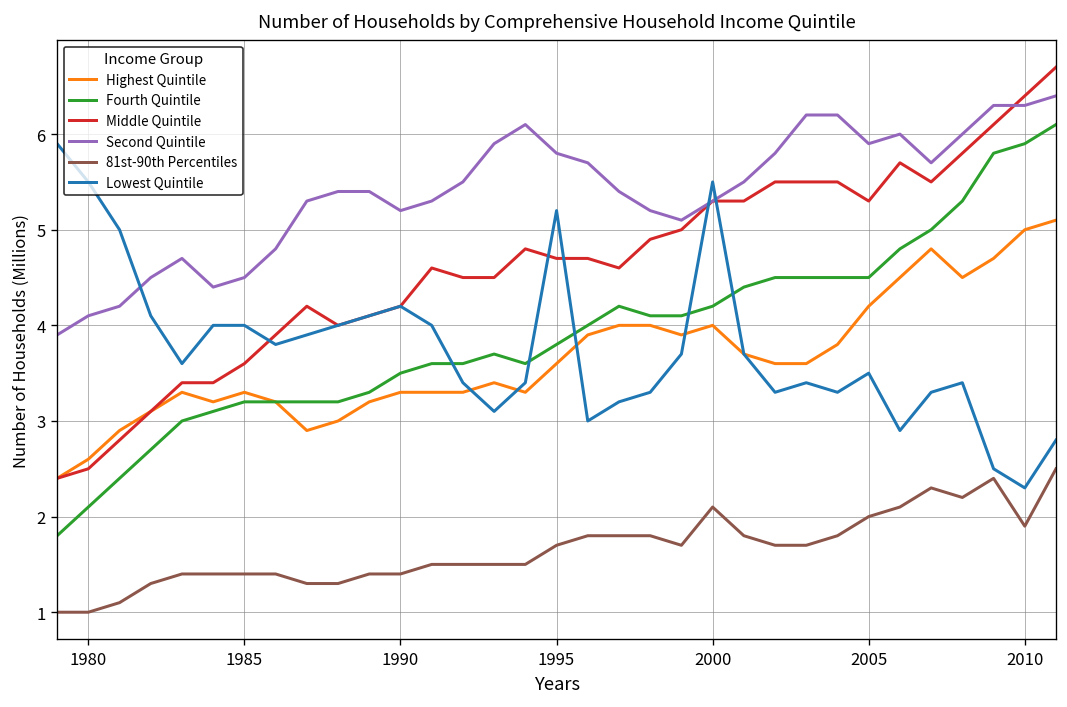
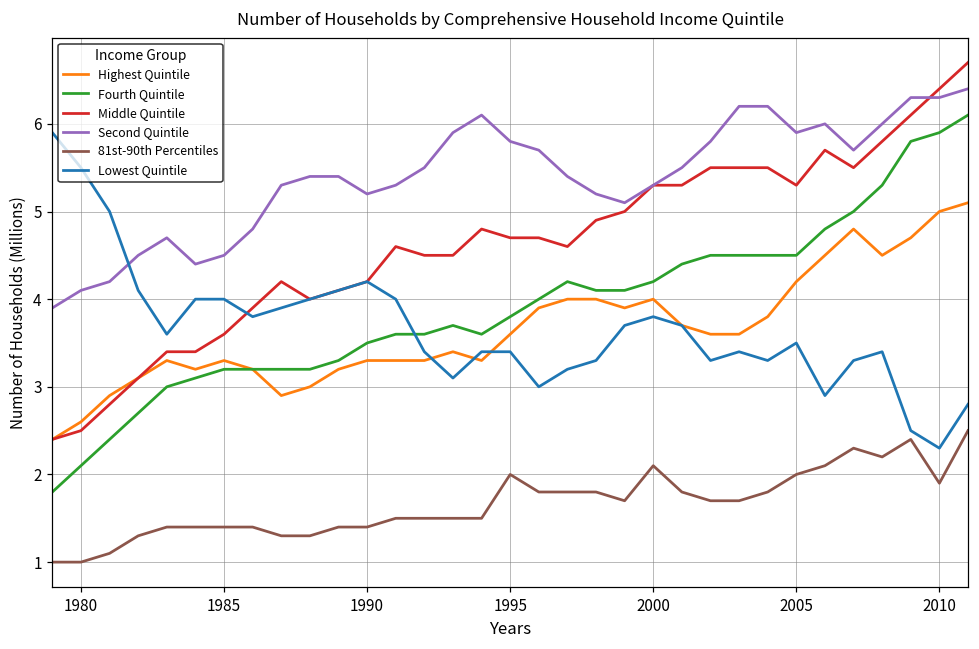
81st-90th Percentiles, 1995: 1.7 -> 2.0
Lowest Quintile, 1995: 5.2 -> 3.4
Lowest Quintile, 2000: 5.5 -> 3.8
